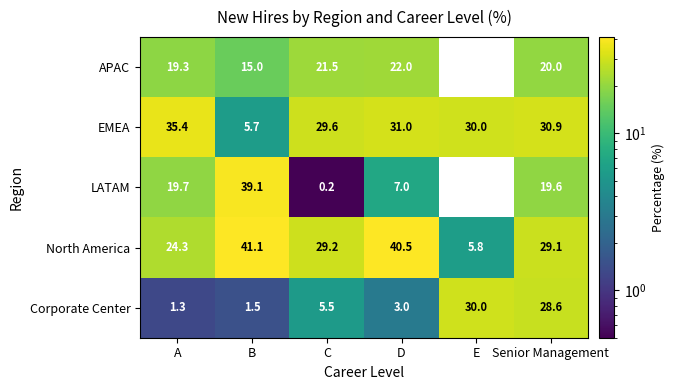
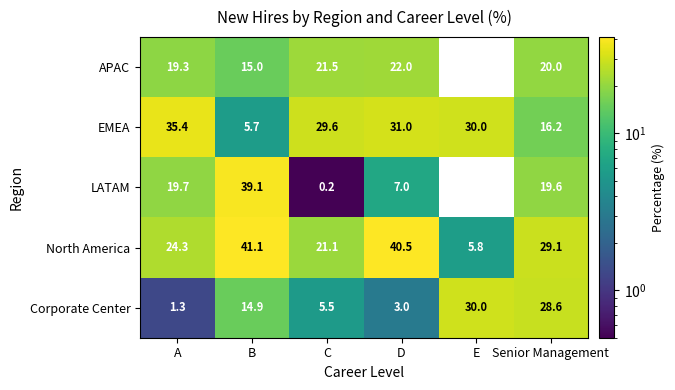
EMEA, Senior Management: 30.9 -> 16.2
North America, C: 29.2 -> 21.1
Corporate Center, B: 1.5 -> 14.9
